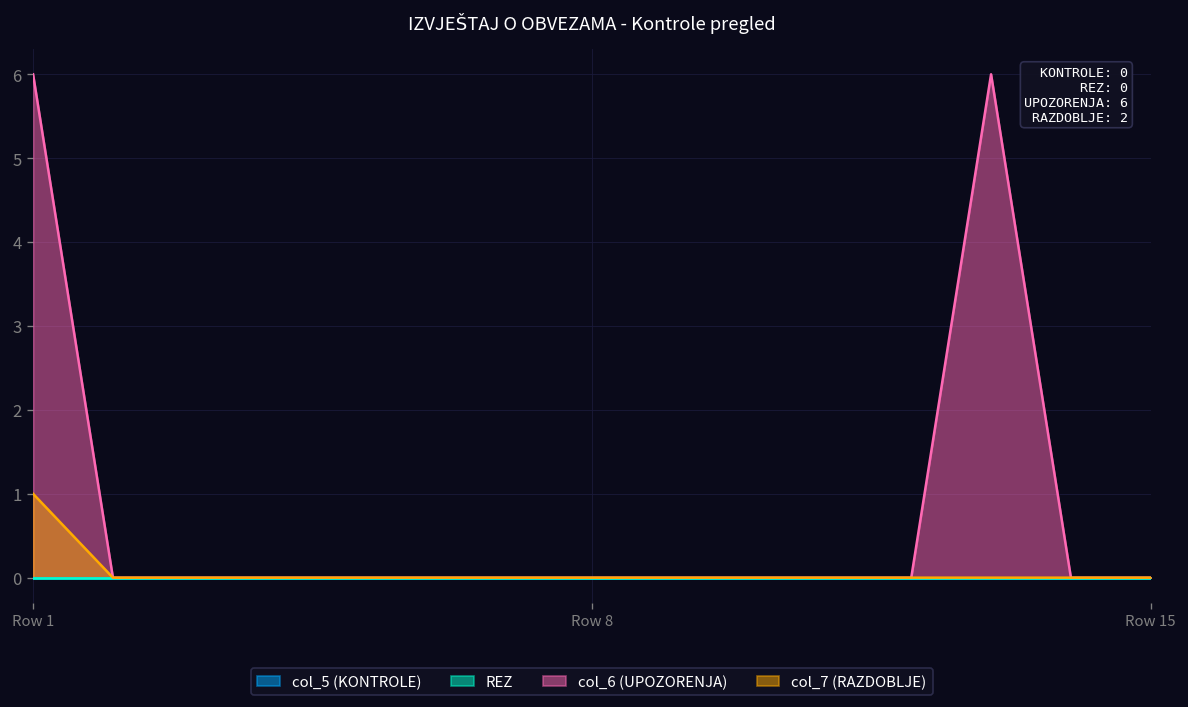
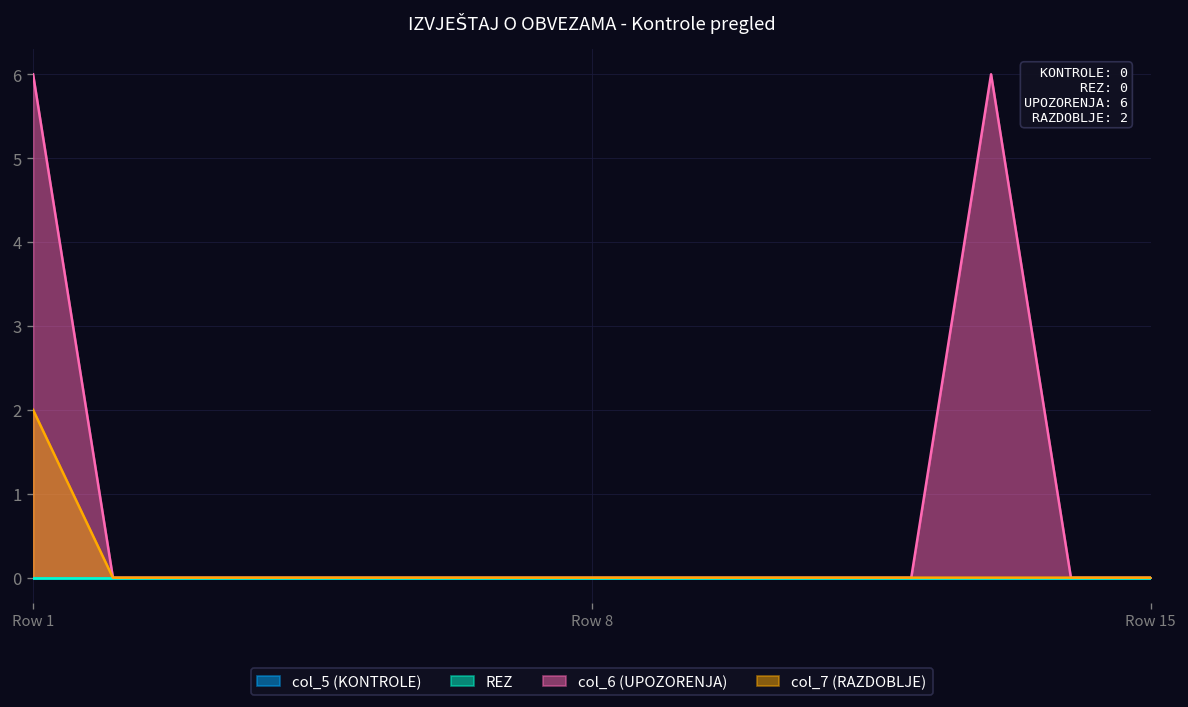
col_7 (RAZDOBLJE), Row 1: 1 -> 2
